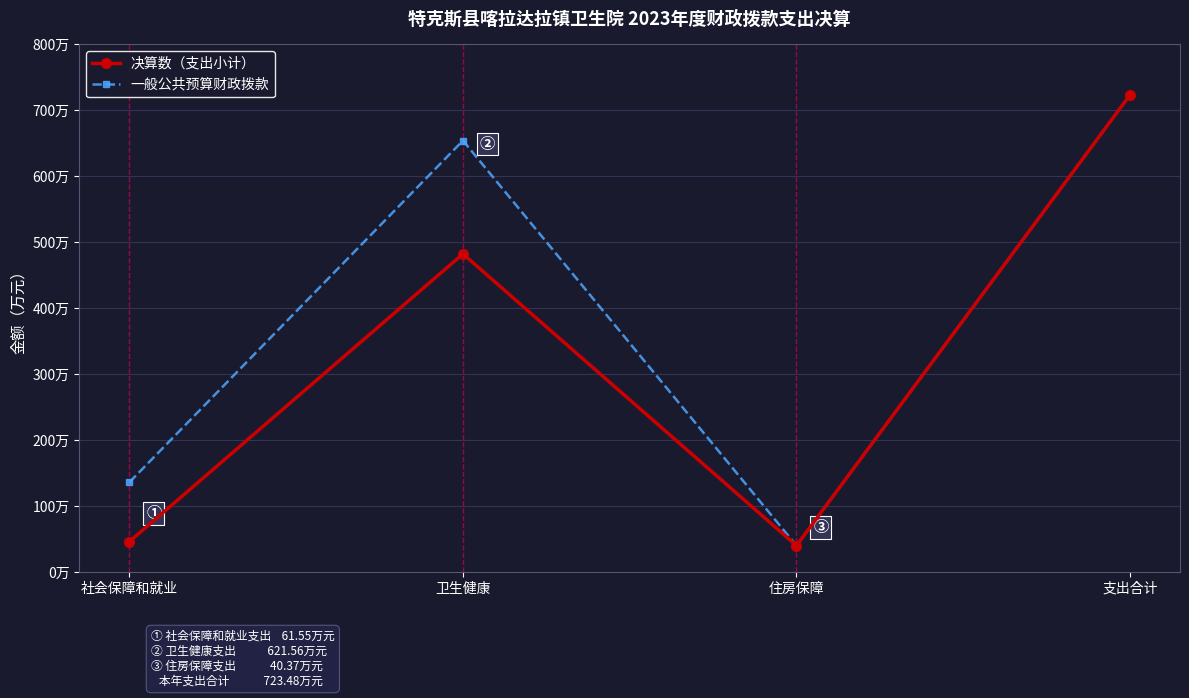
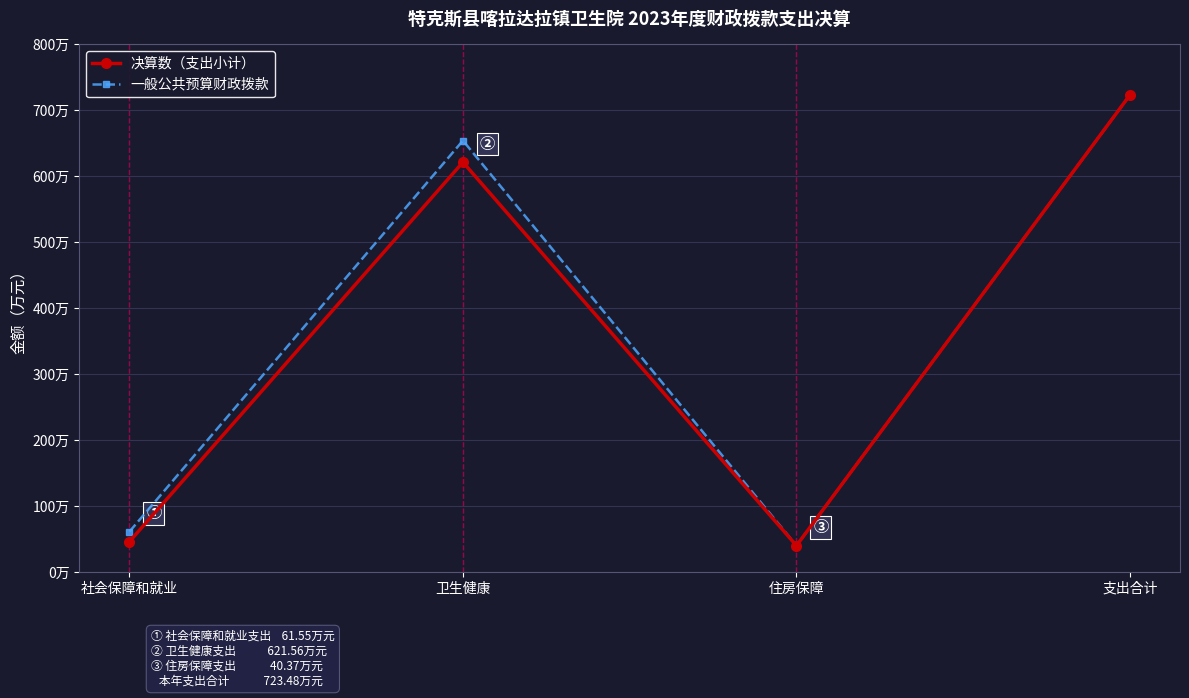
一般公共预算财政拨款, 社会保障和就业: 140万 -> 60万
决算数（支出小计）, 卫生健康: 480万 -> 620万
